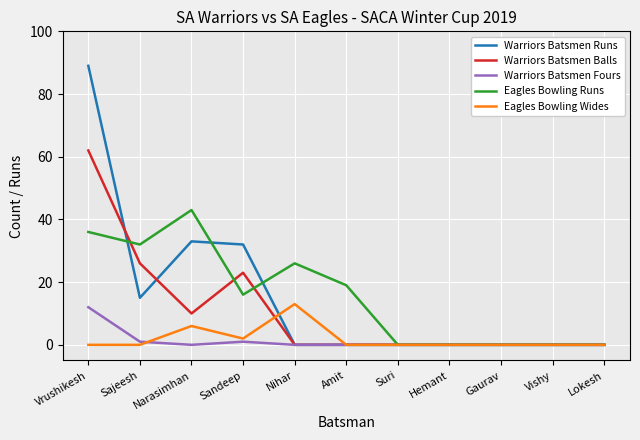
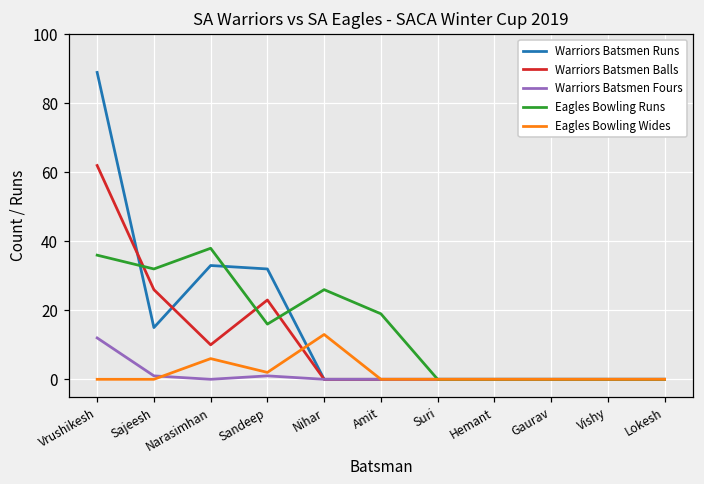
Eagles Bowling Runs, Narasimhan: 43 -> 38
